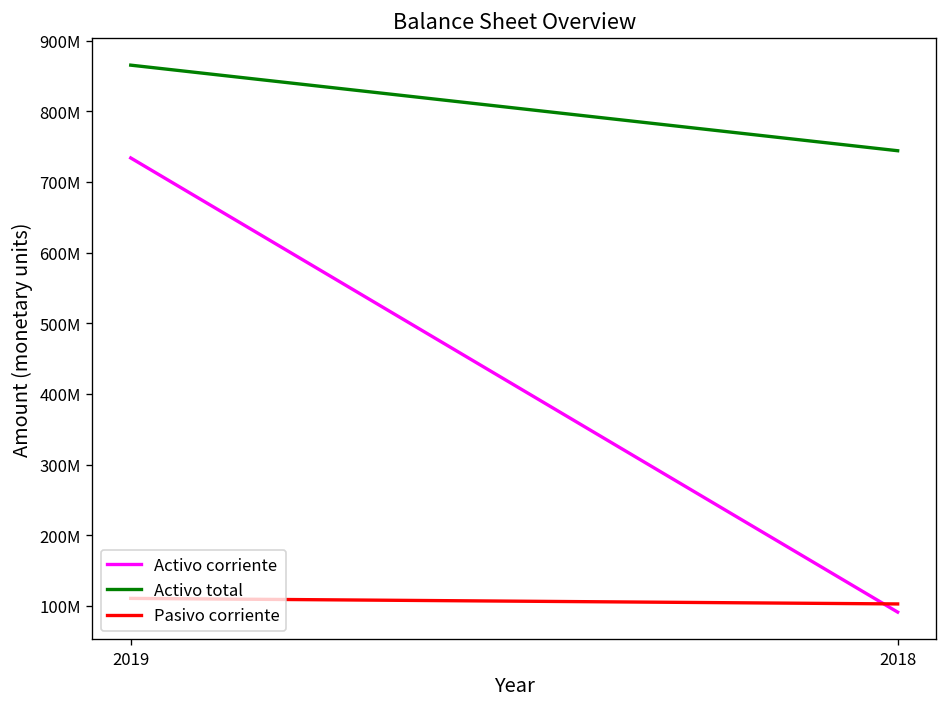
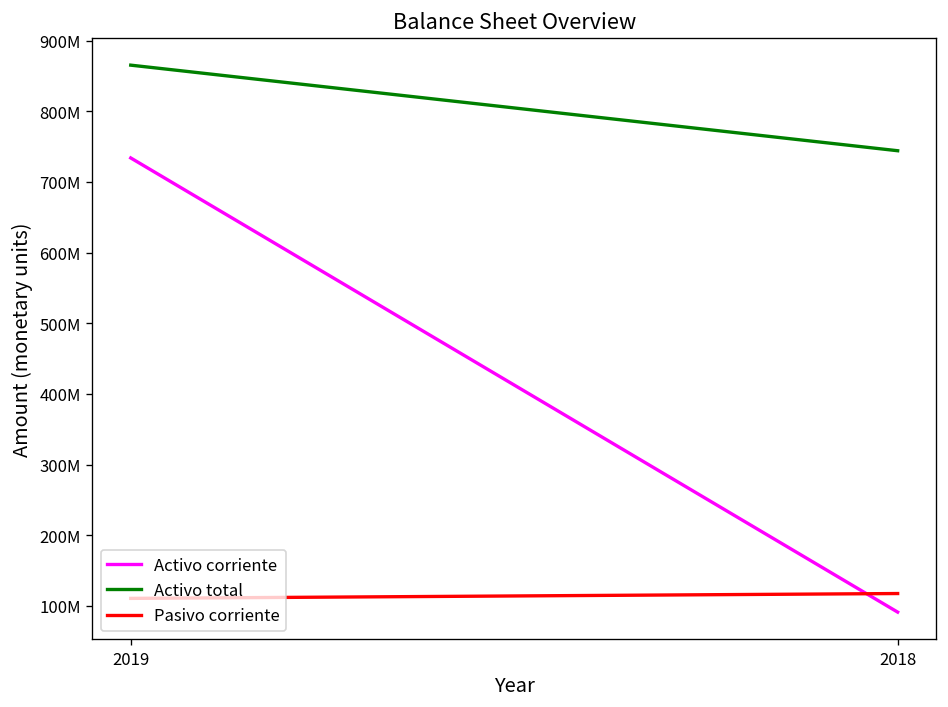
Pasivo corriente, 2018: 100000000 -> 120000000
